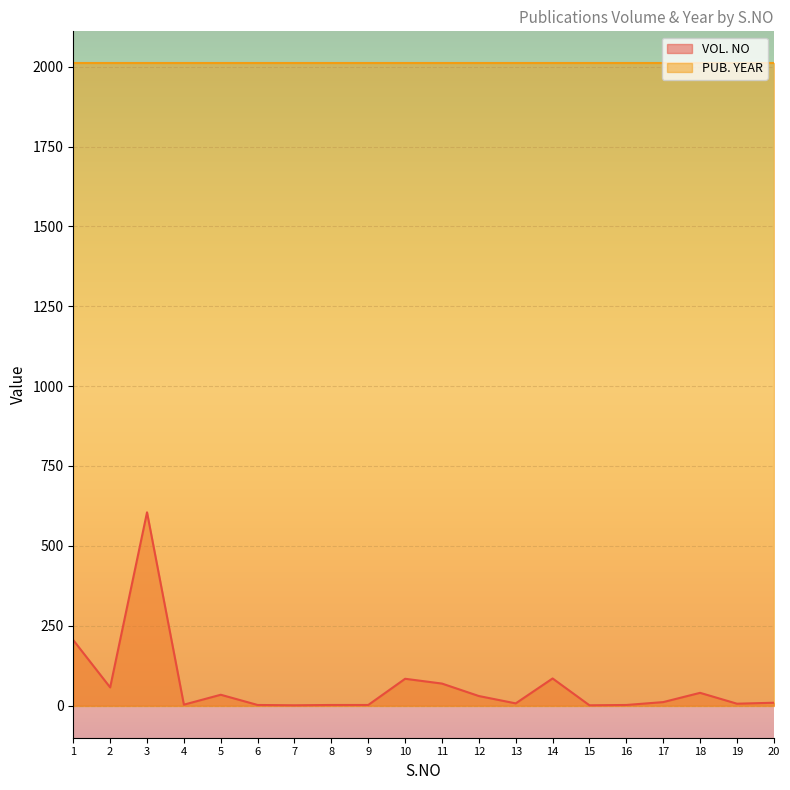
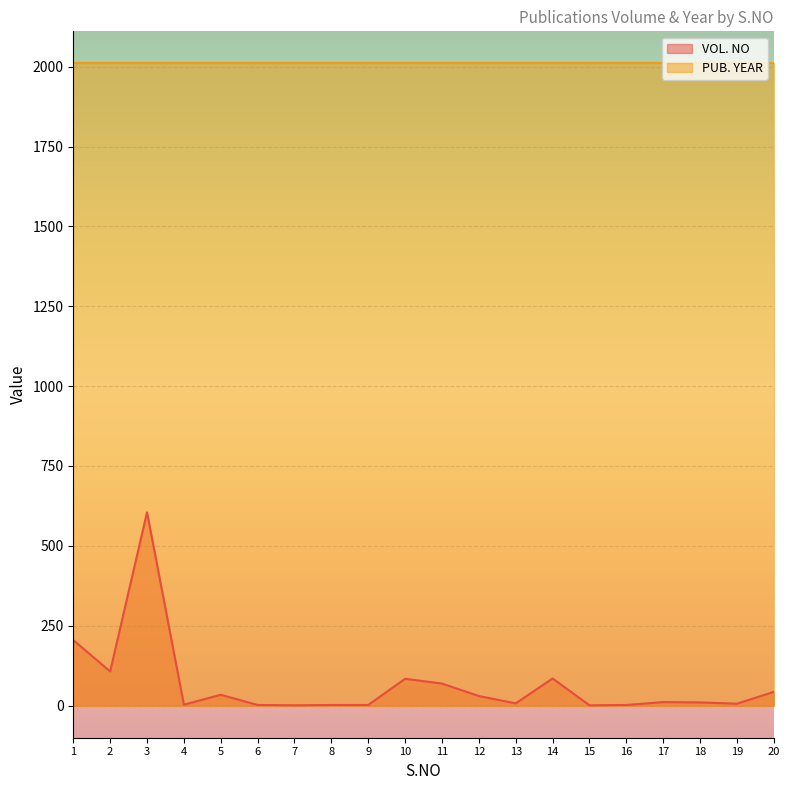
VOL. NO, 2: 60 -> 110
VOL. NO, 18: 40 -> 10
VOL. NO, 20: 10 -> 40
